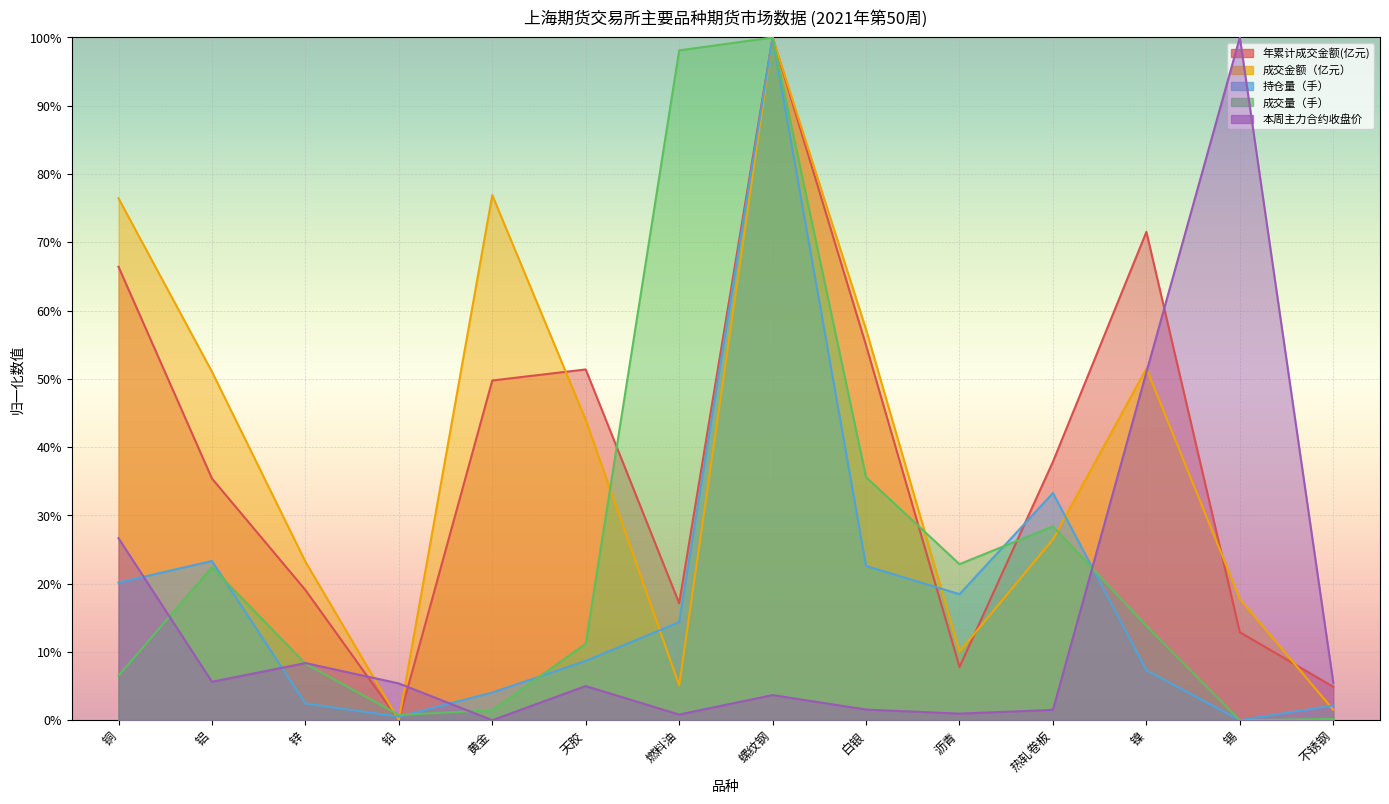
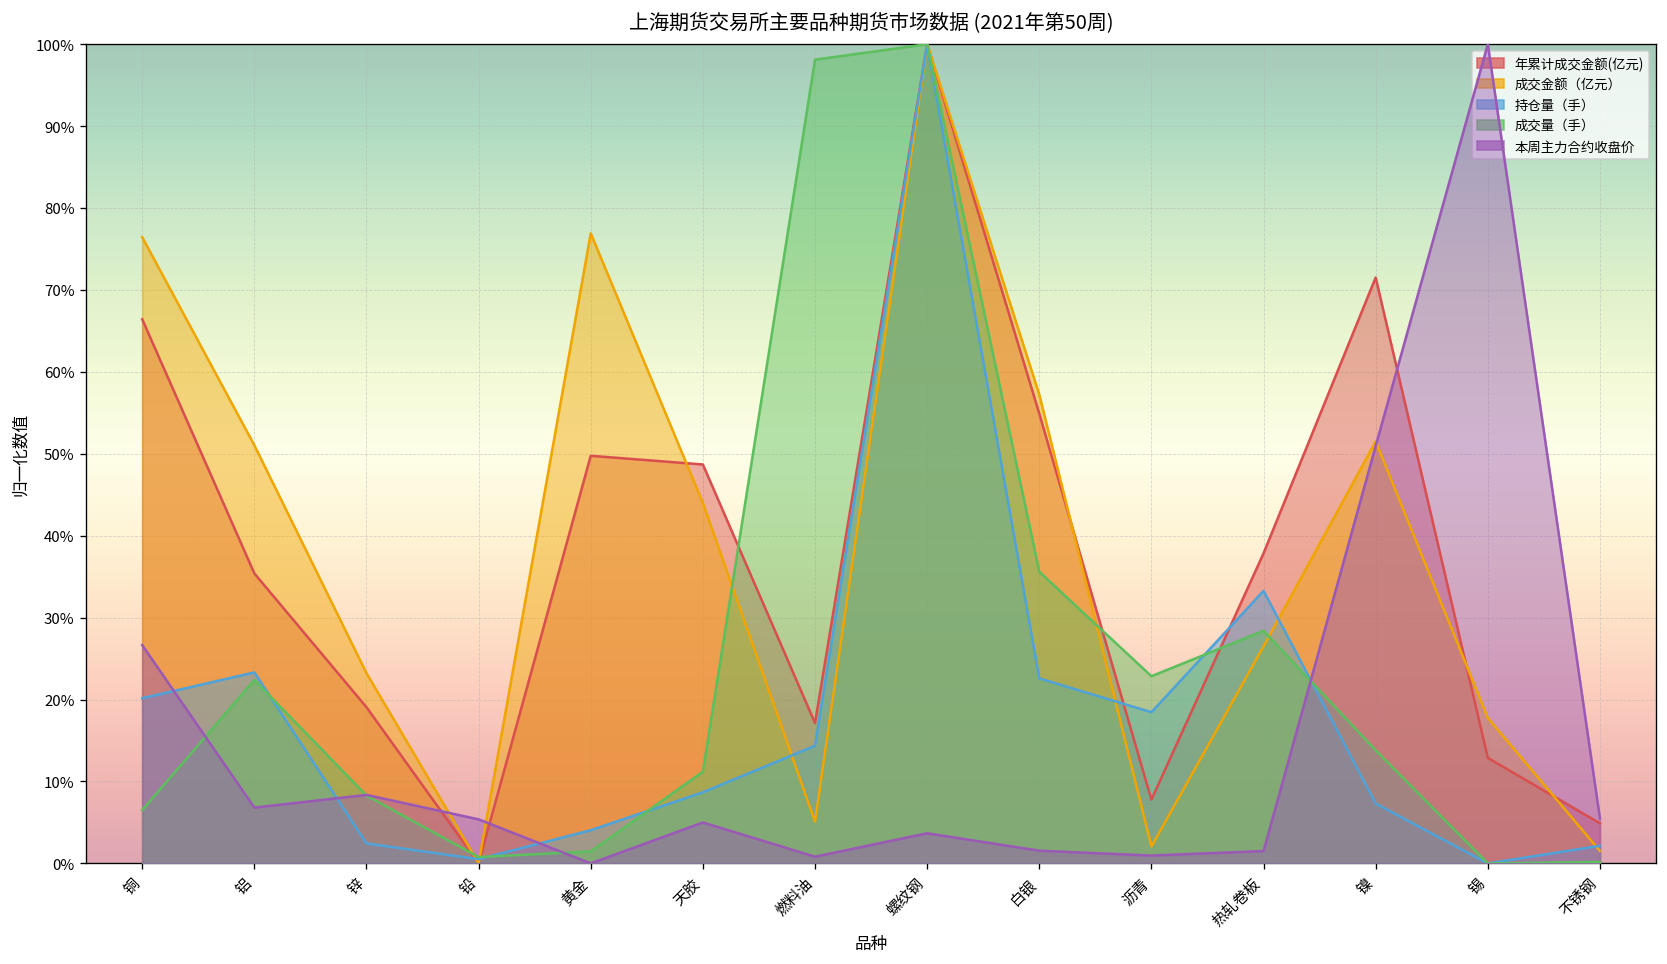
本周主力合约收盘价, 铝: 6% -> 7%
年累计成交金额(亿元), 天胶: 51% -> 49%
成交金额（亿元）, 沥青: 10% -> 2%
